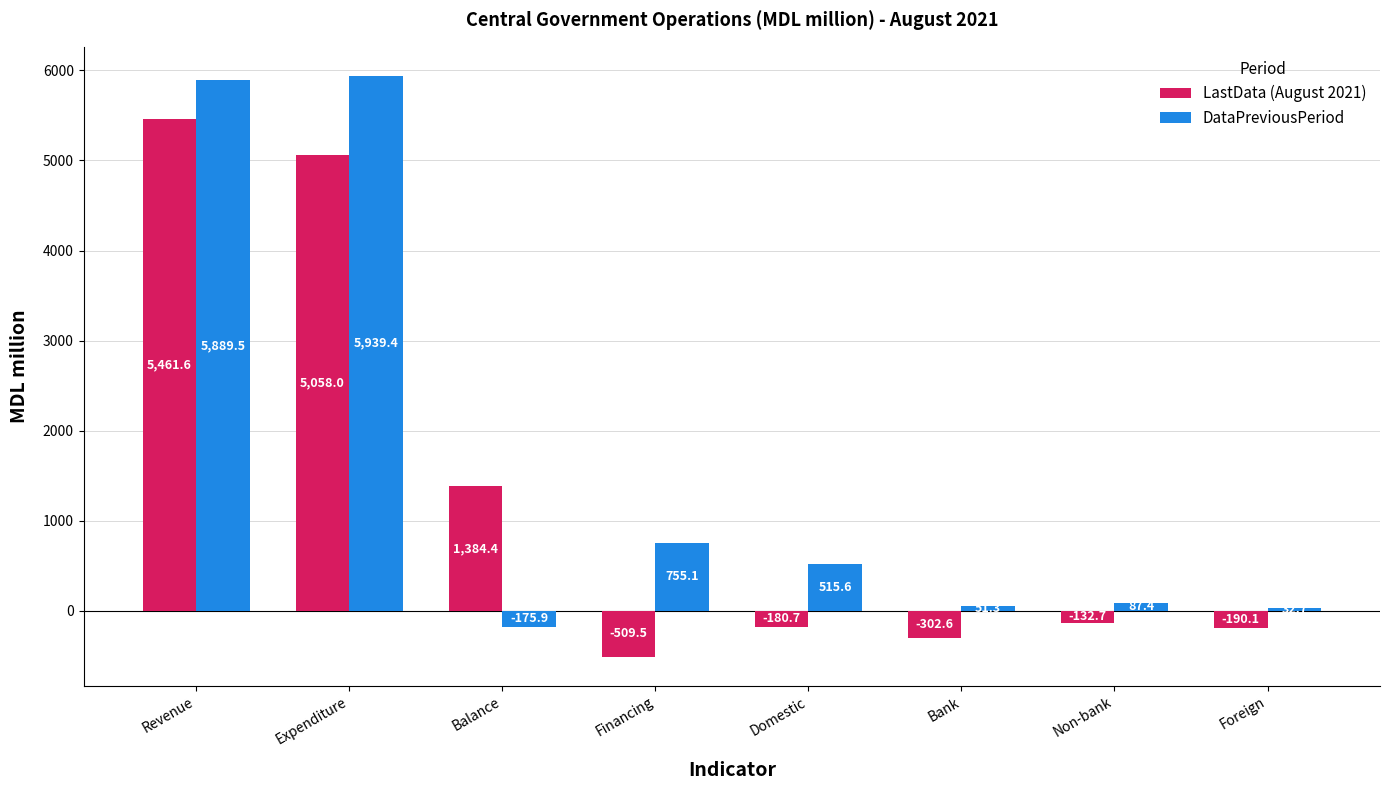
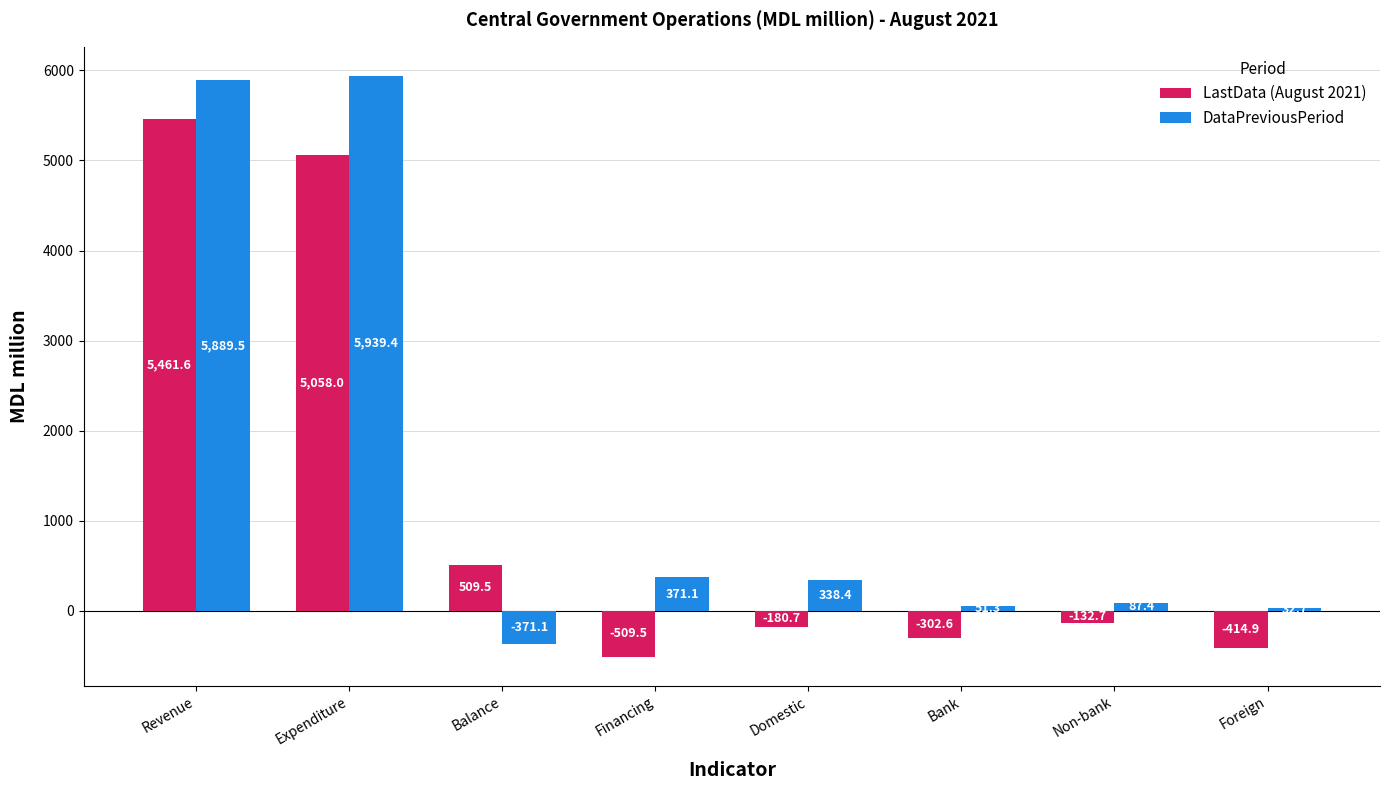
LastData (August 2021), Balance: 1,384.4 -> 509.5
DataPreviousPeriod, Balance: -175.9 -> -371.1
DataPreviousPeriod, Financing: 755.1 -> 371.1
DataPreviousPeriod, Domestic: 515.6 -> 338.4
LastData (August 2021), Foreign: -190.1 -> -414.9
